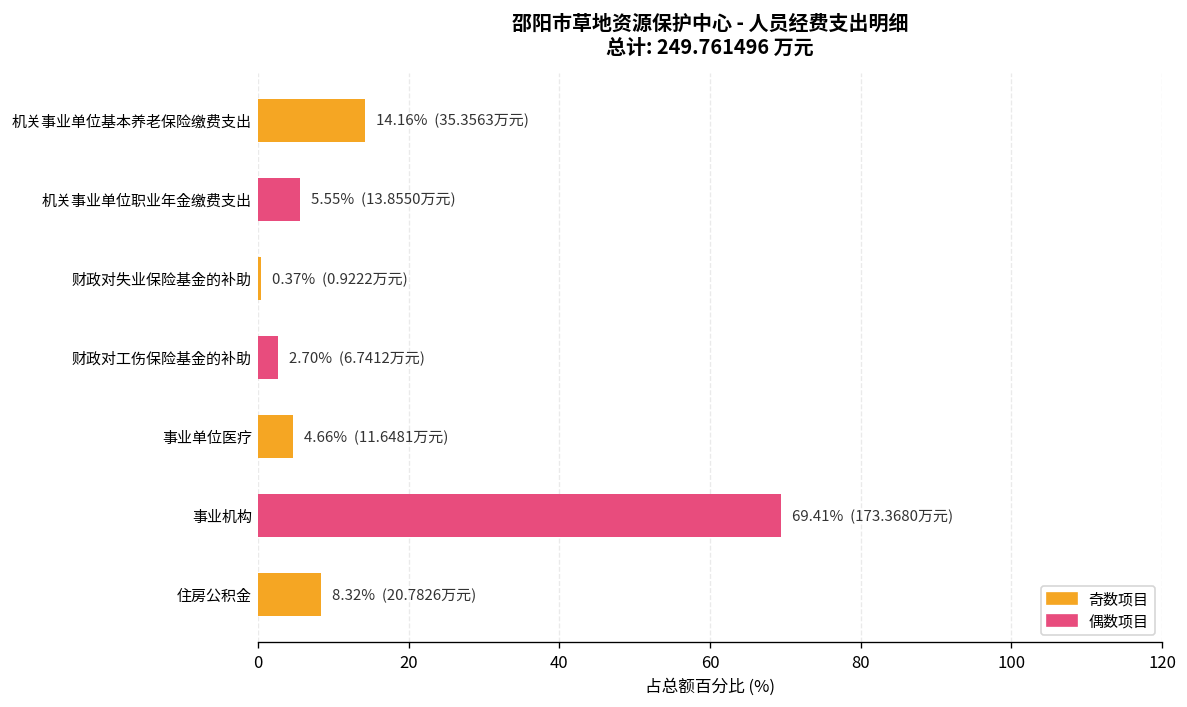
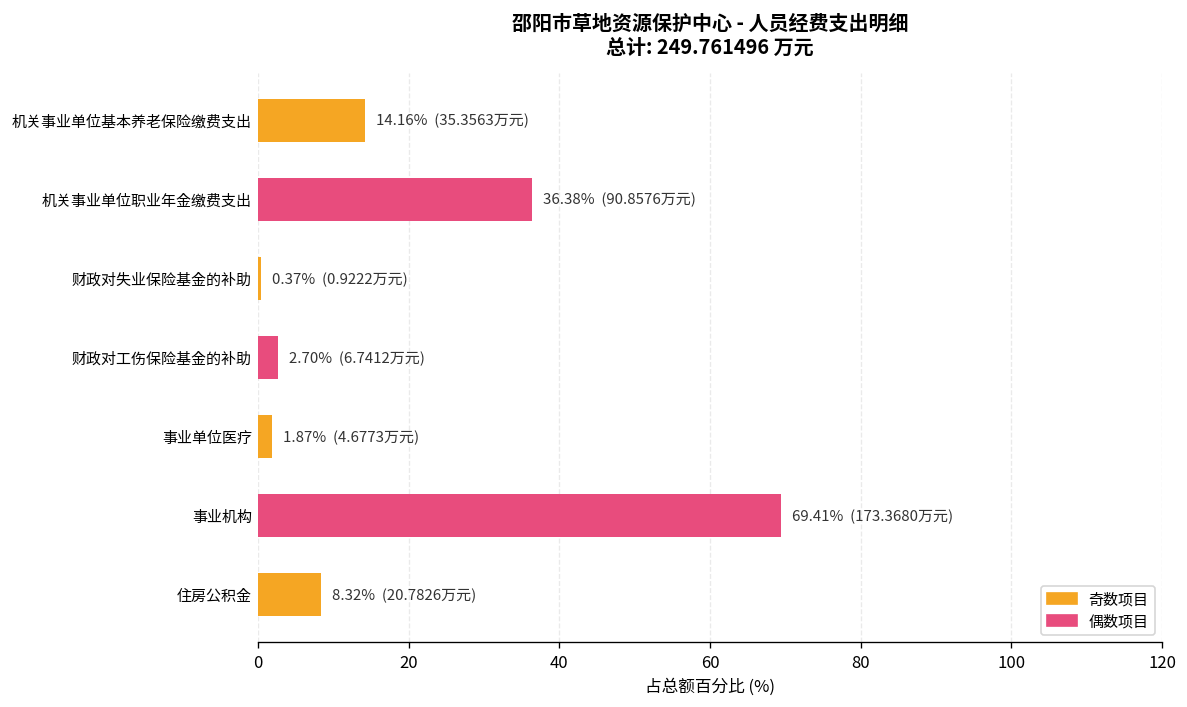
机关事业单位职业年金缴费支出: 5.55% (13.8550万元) -> 36.38% (90.8576万元)
事业单位医疗: 4.66% (11.6481万元) -> 1.87% (4.6773万元)
